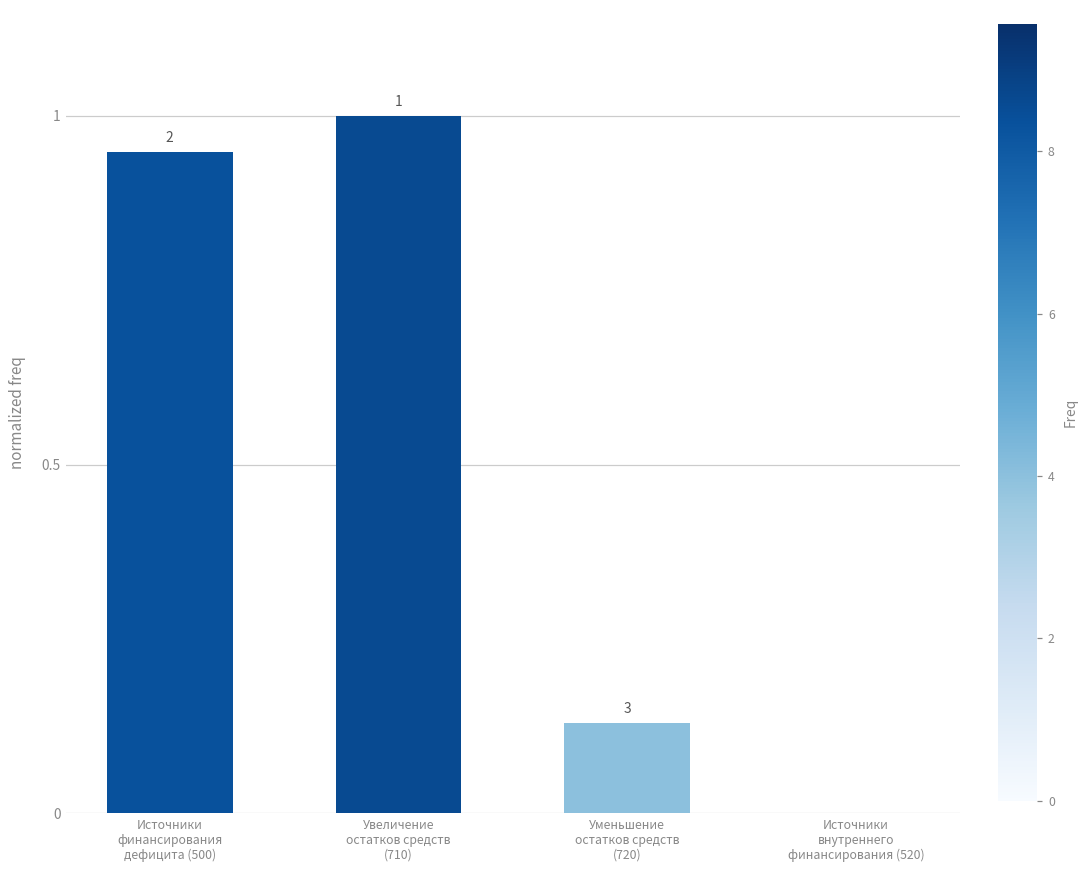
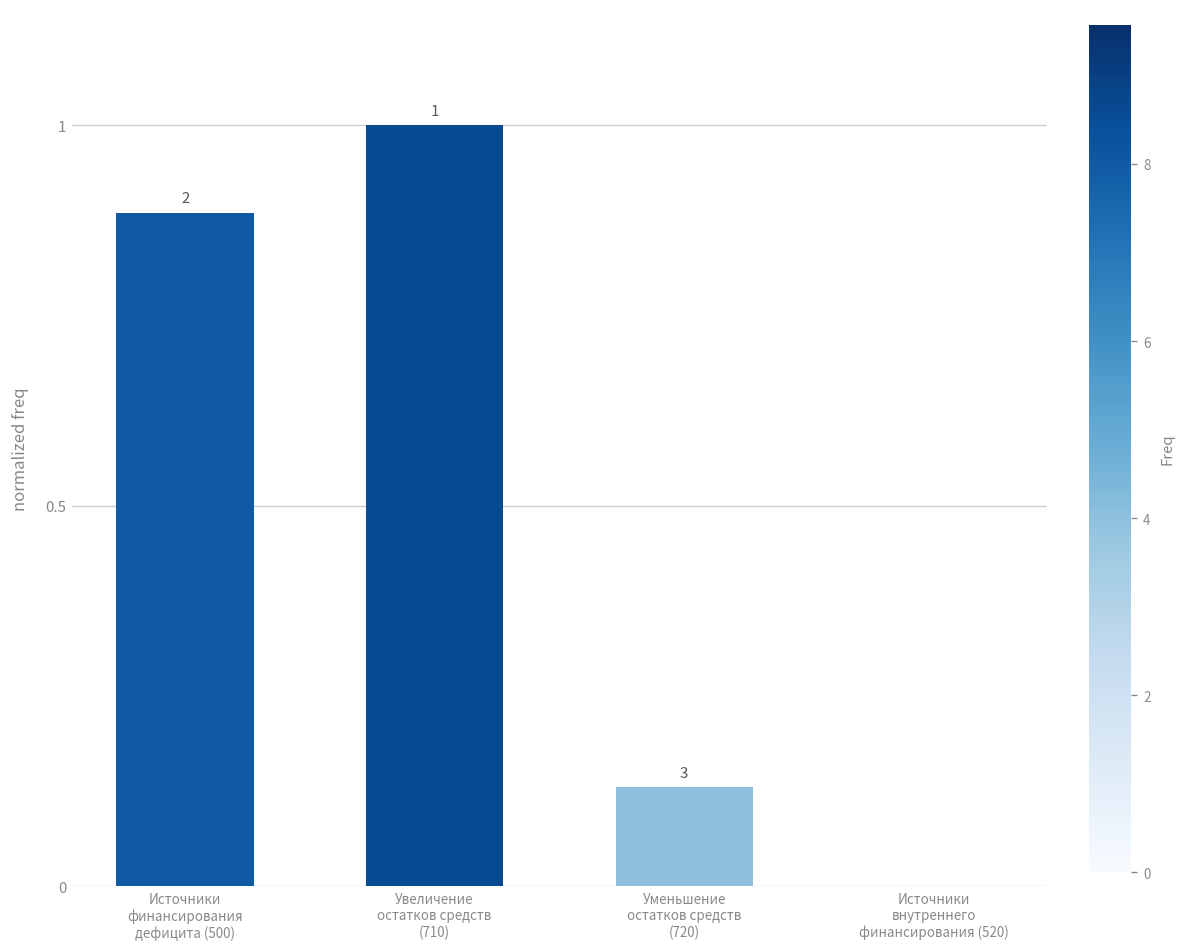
Источники финансирования дефицита (500): 0.95 -> 0.89
